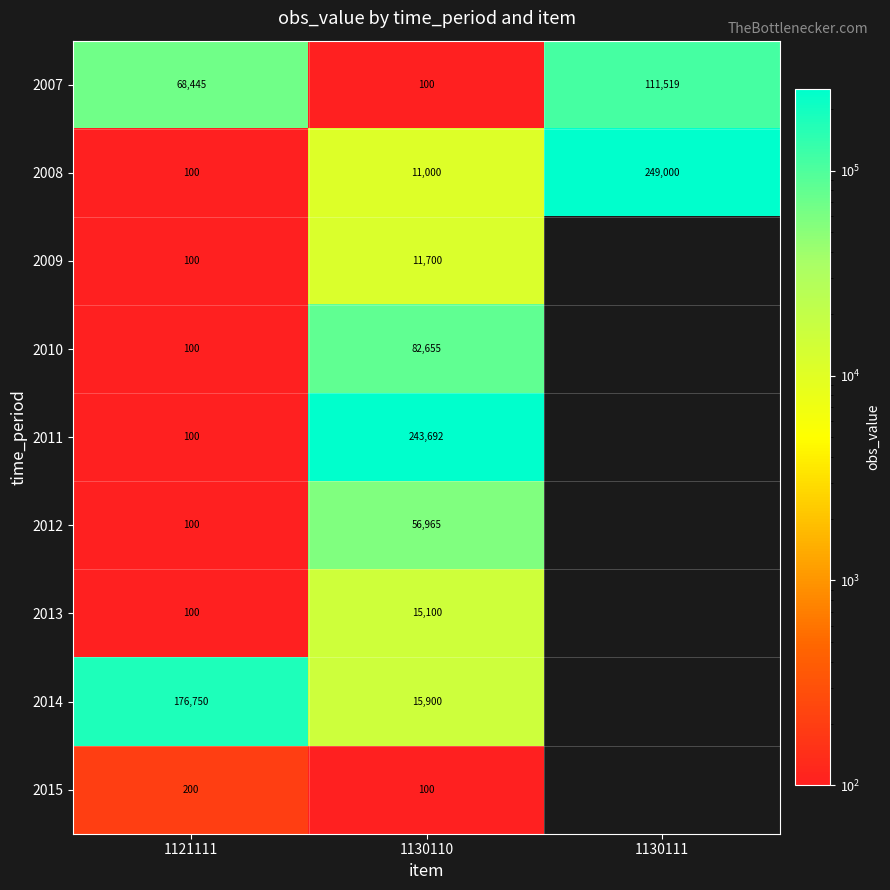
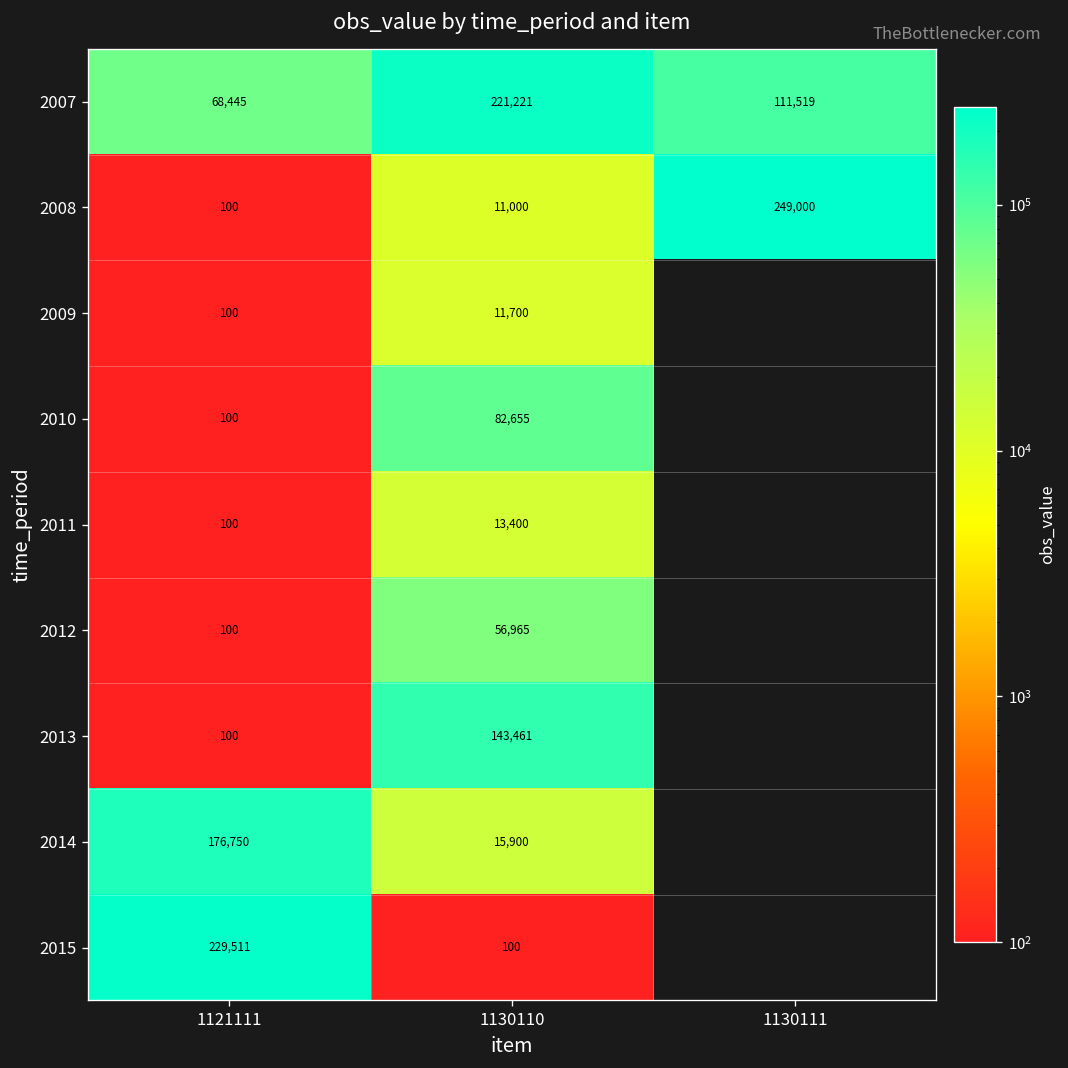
2007, 1130110: 100 -> 221,221
2011, 1130110: 243,692 -> 13,400
2013, 1130110: 15,100 -> 143,461
2015, 1121111: 200 -> 229,511
